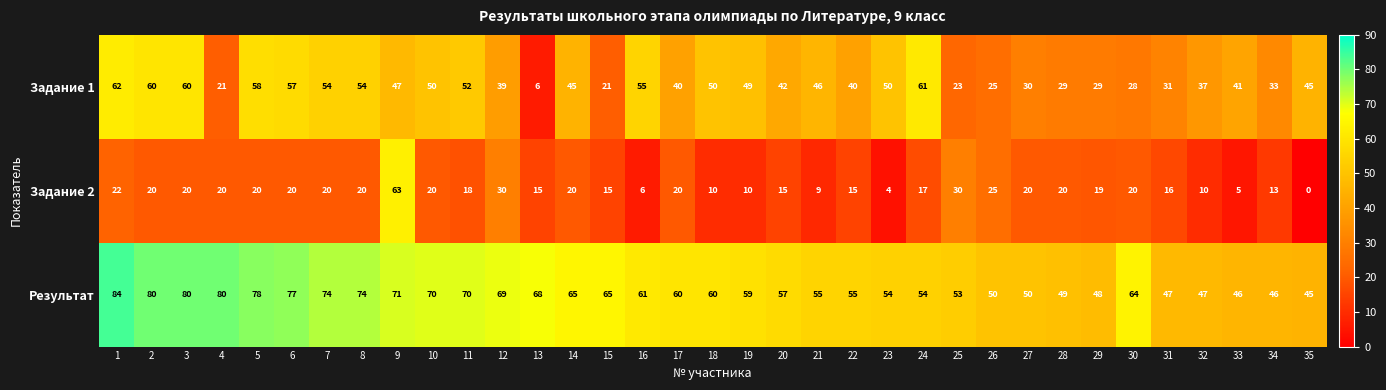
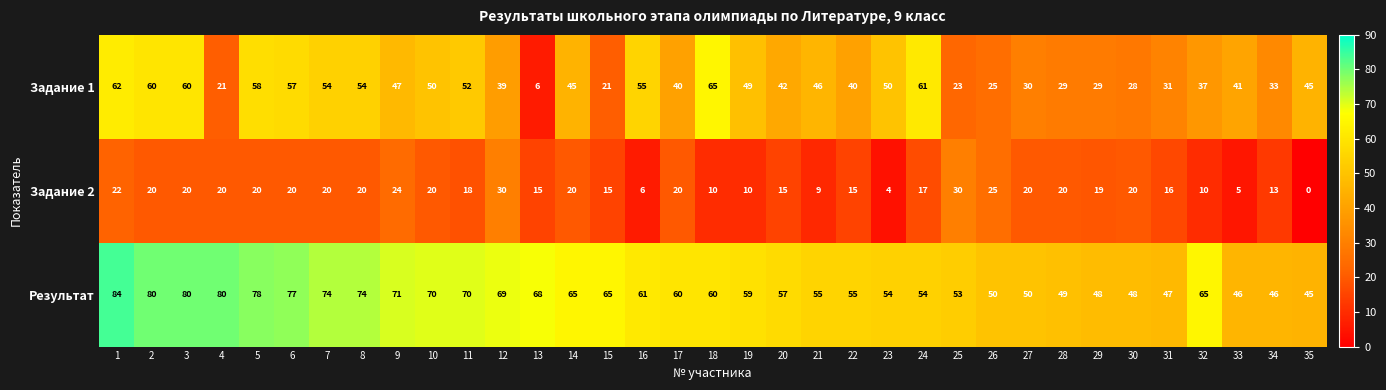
Задание 1, 18: 50 -> 65
Задание 2, 9: 63 -> 24
Результат, 30: 64 -> 48
Результат, 32: 47 -> 65
